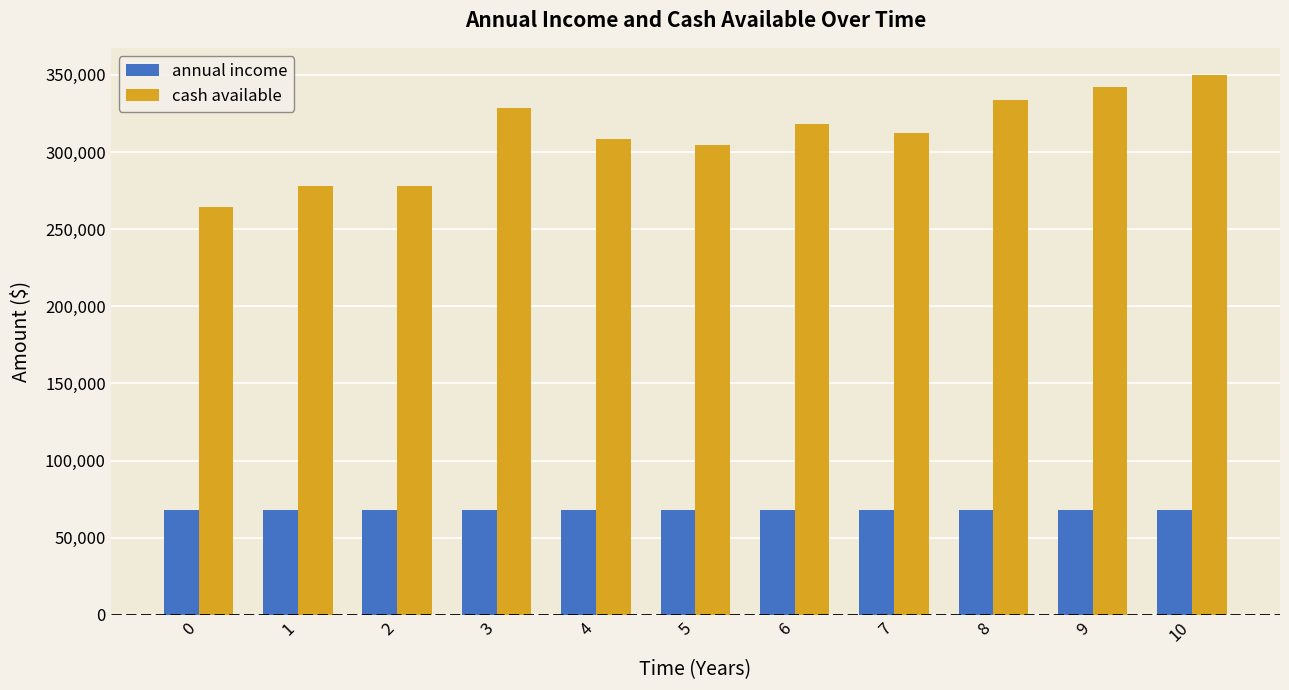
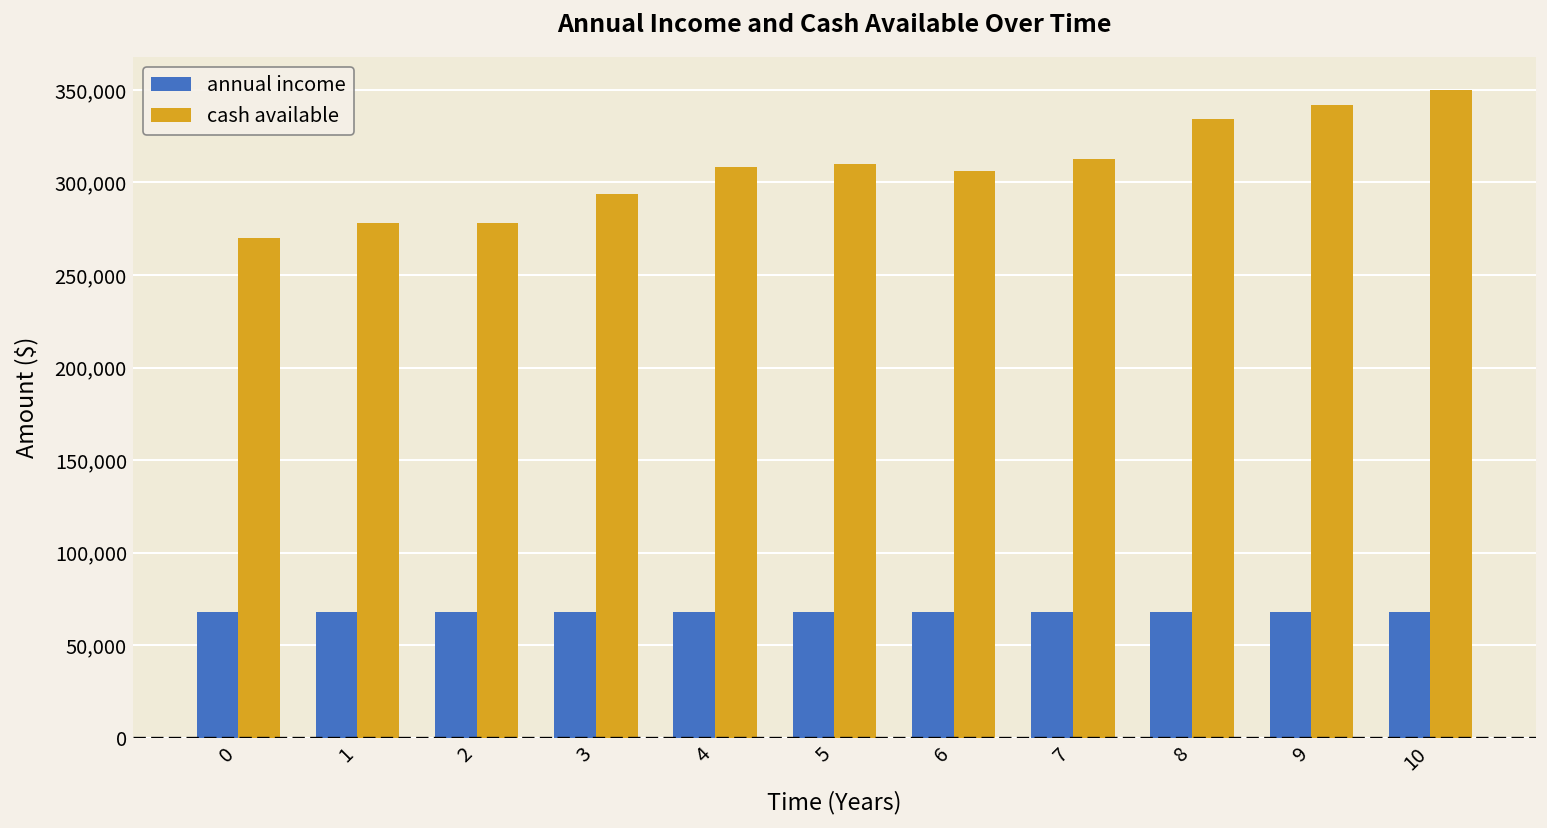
cash available, 0: 264,000 -> 270,000
cash available, 3: 328,000 -> 294,000
cash available, 5: 305,000 -> 310,000
cash available, 6: 318,000 -> 306,000
